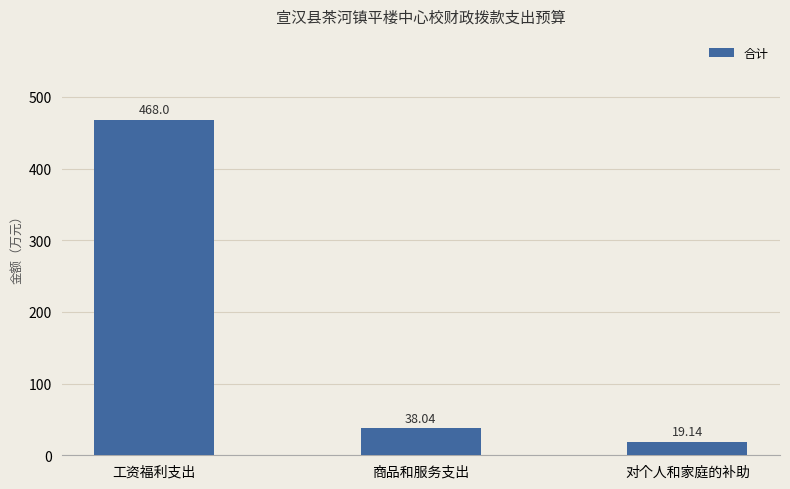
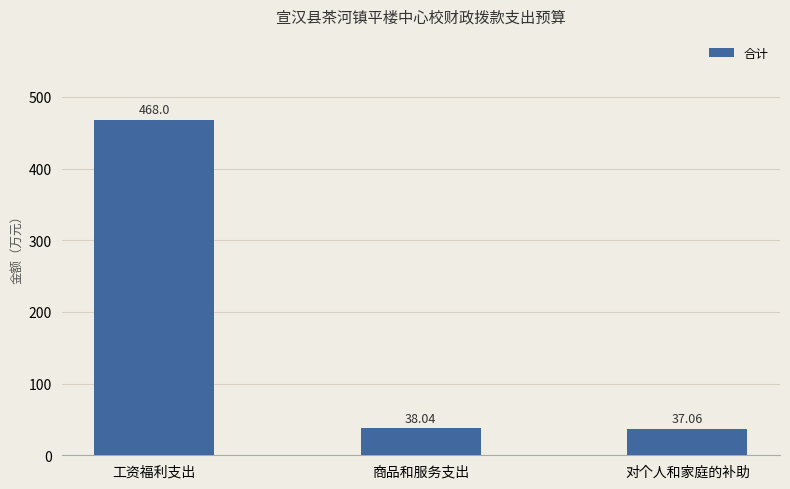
对个人和家庭的补助: 19.14 -> 37.06
